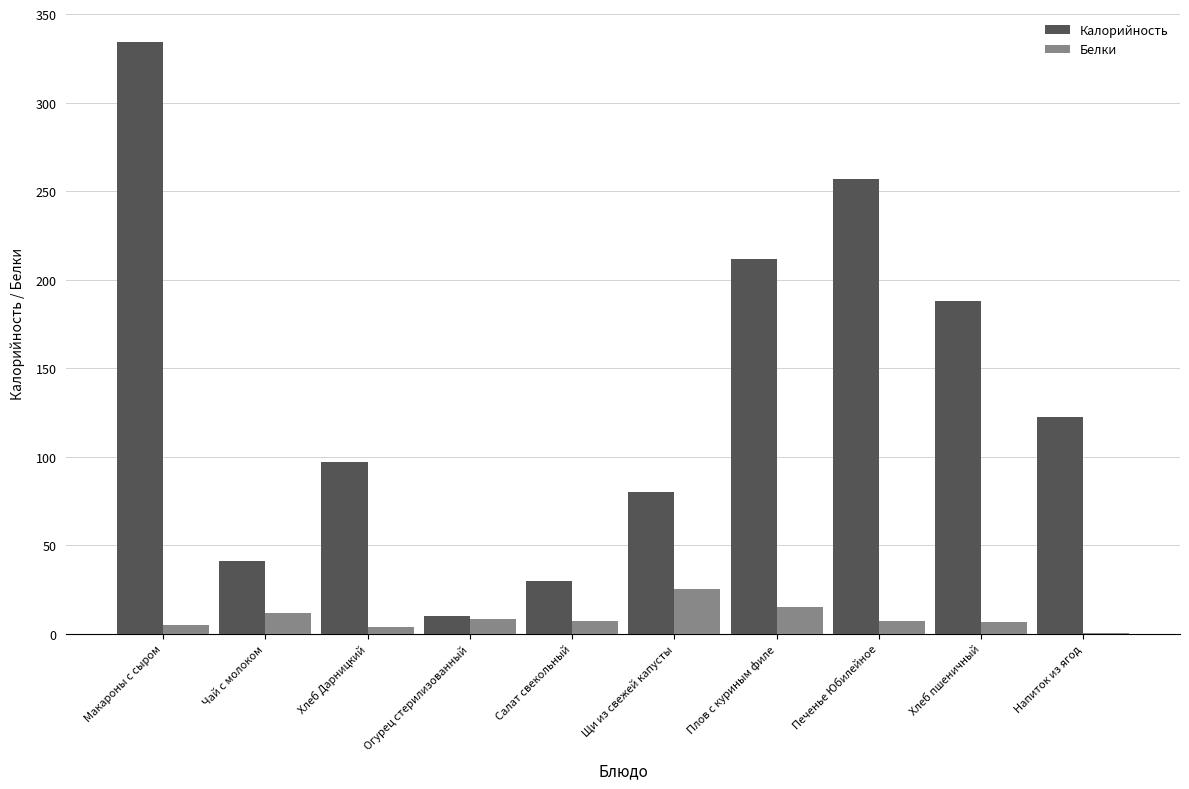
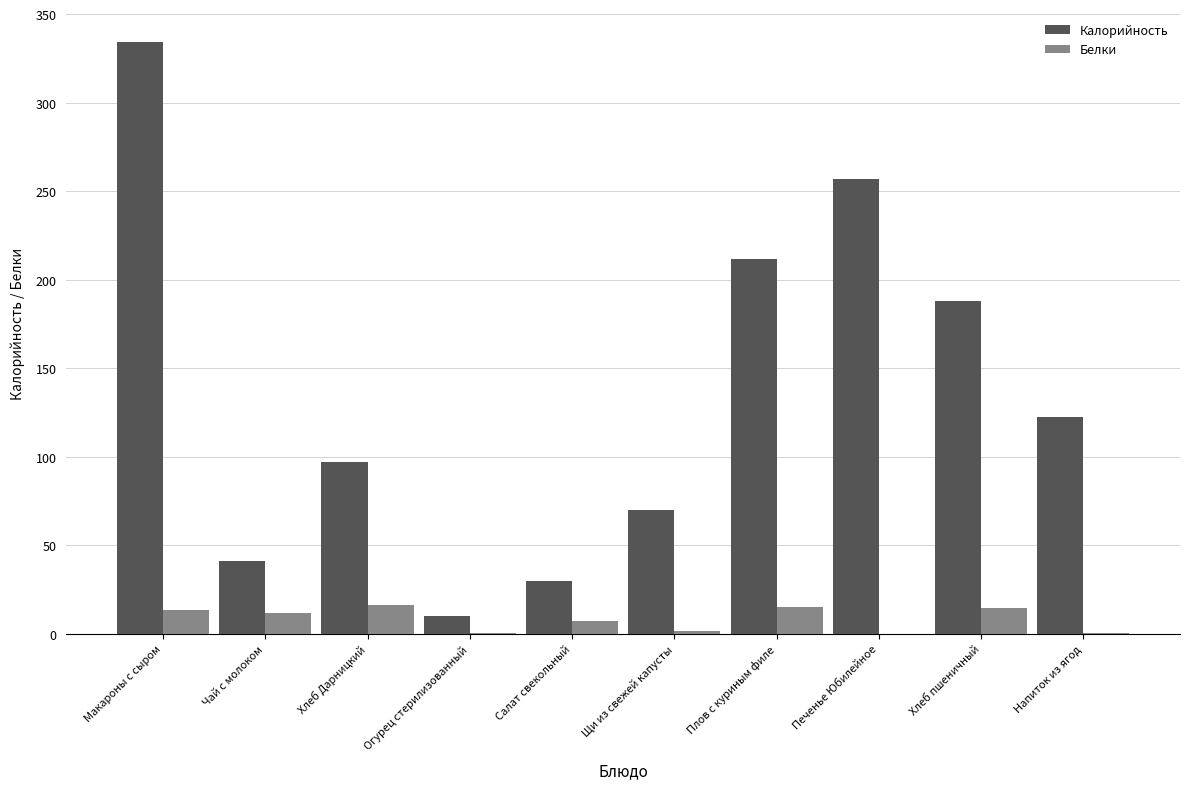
Белки, Макароны с сыром: 5 -> 14
Белки, Хлеб Дарницкий: 4 -> 16
Белки, Огурец стерилизованный: 8 -> 0
Калорийность, Щи из свежей капусты: 80 -> 70
Белки, Щи из свежей капусты: 26 -> 2
Белки, Печенье Юбилейное: 7 -> 0
Белки, Хлеб пшеничный: 6 -> 15
